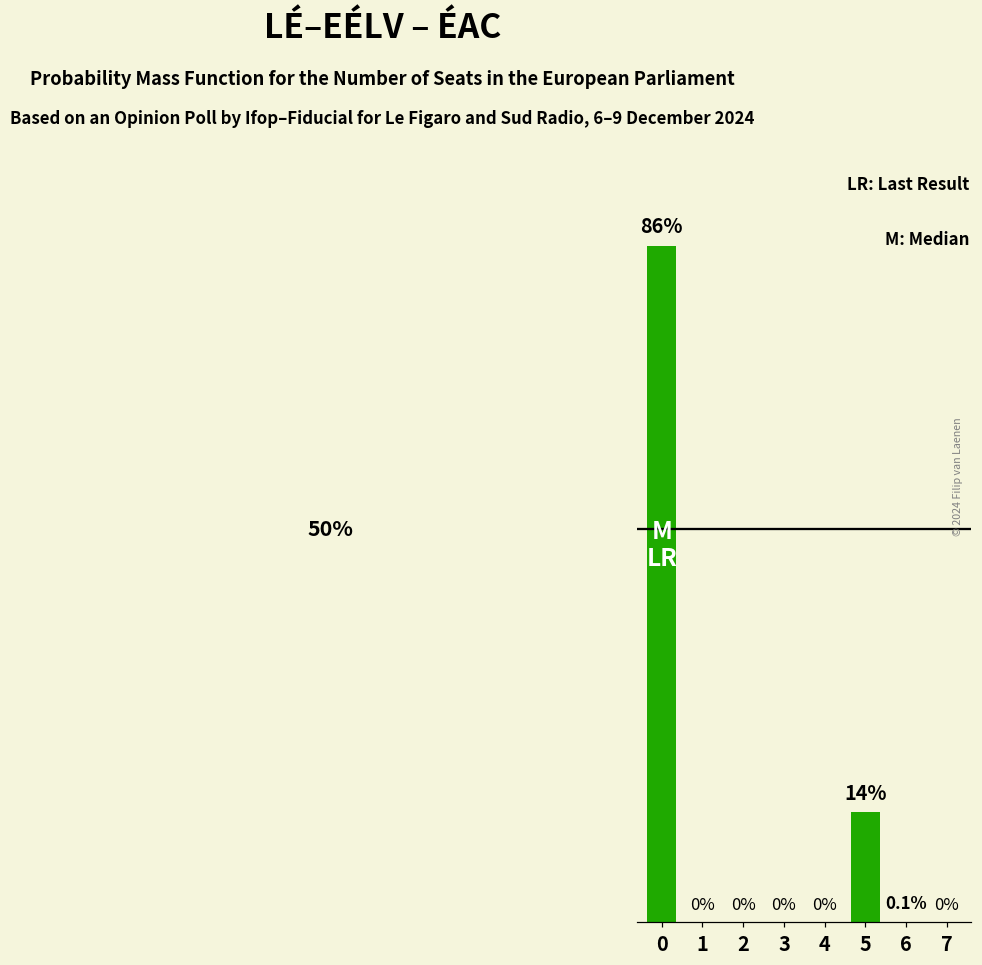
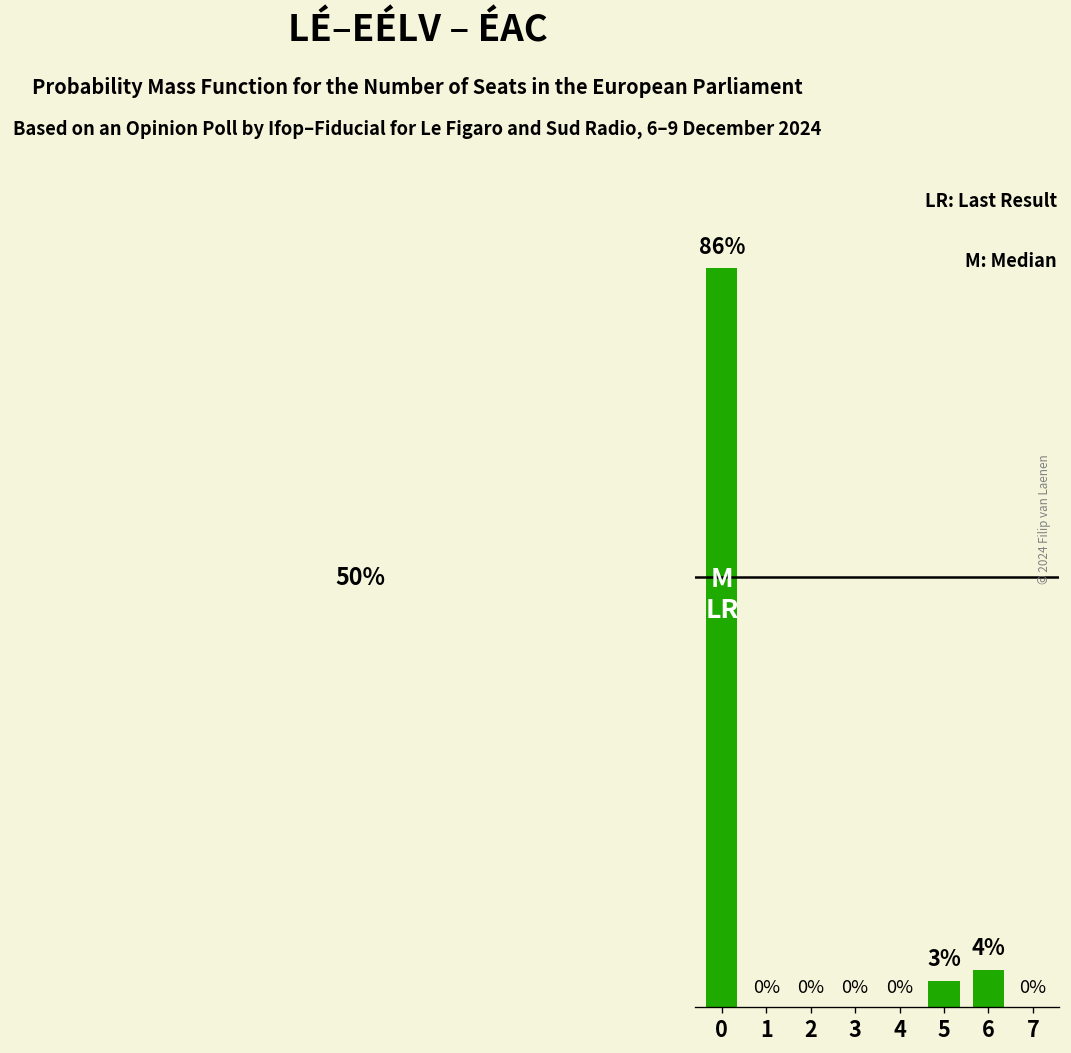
5: 14% -> 3%
6: 0.1% -> 4%
